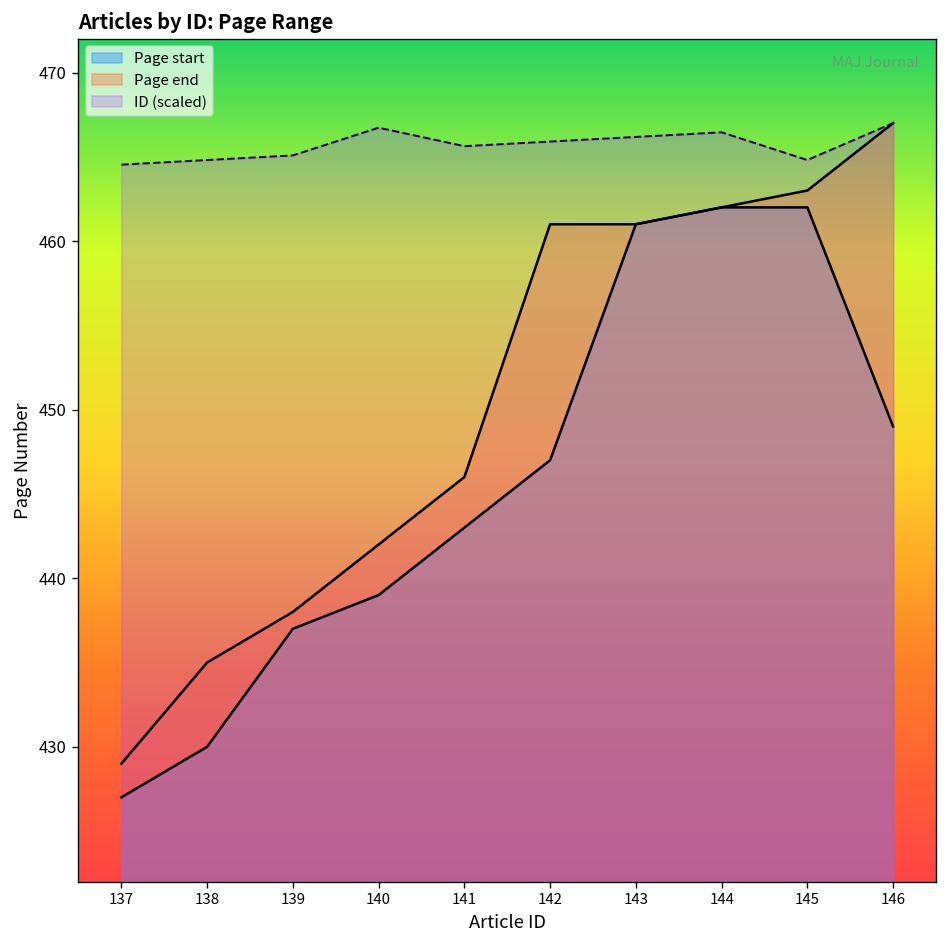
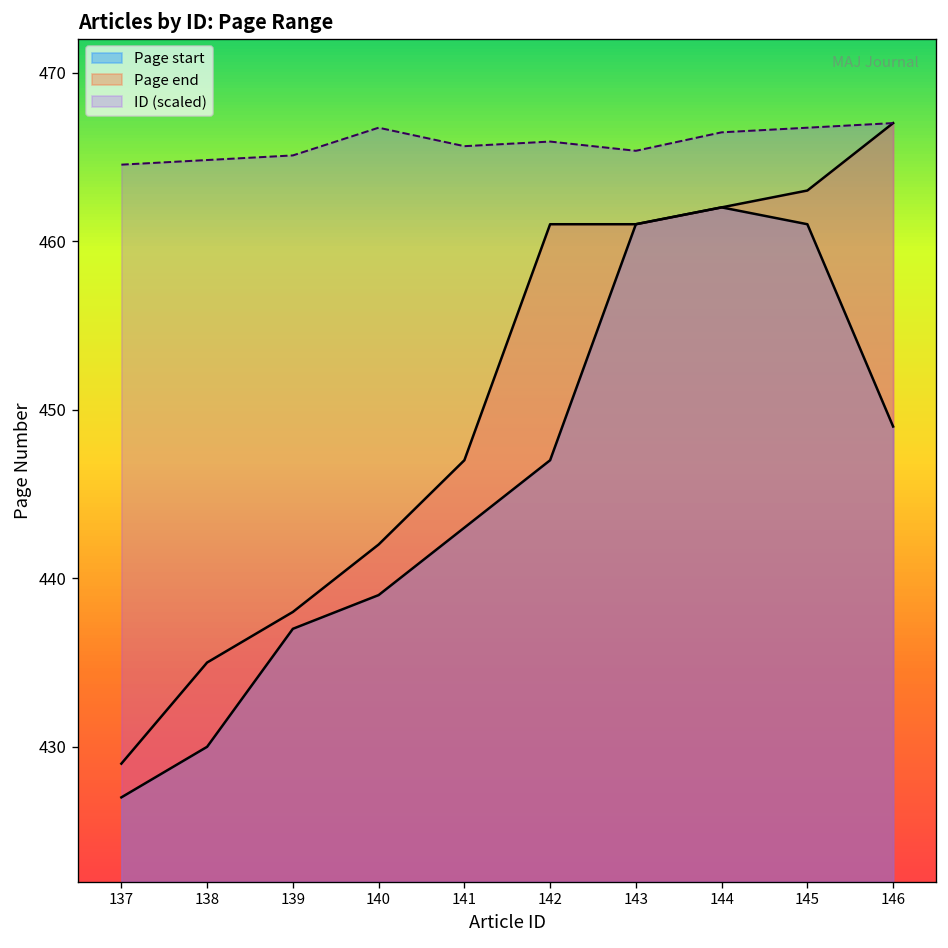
Page end, 141: 446 -> 447
ID (scaled), 143: 466.2 -> 465.4
Page start, 145: 462 -> 461
ID (scaled), 145: 464.8 -> 466.7
